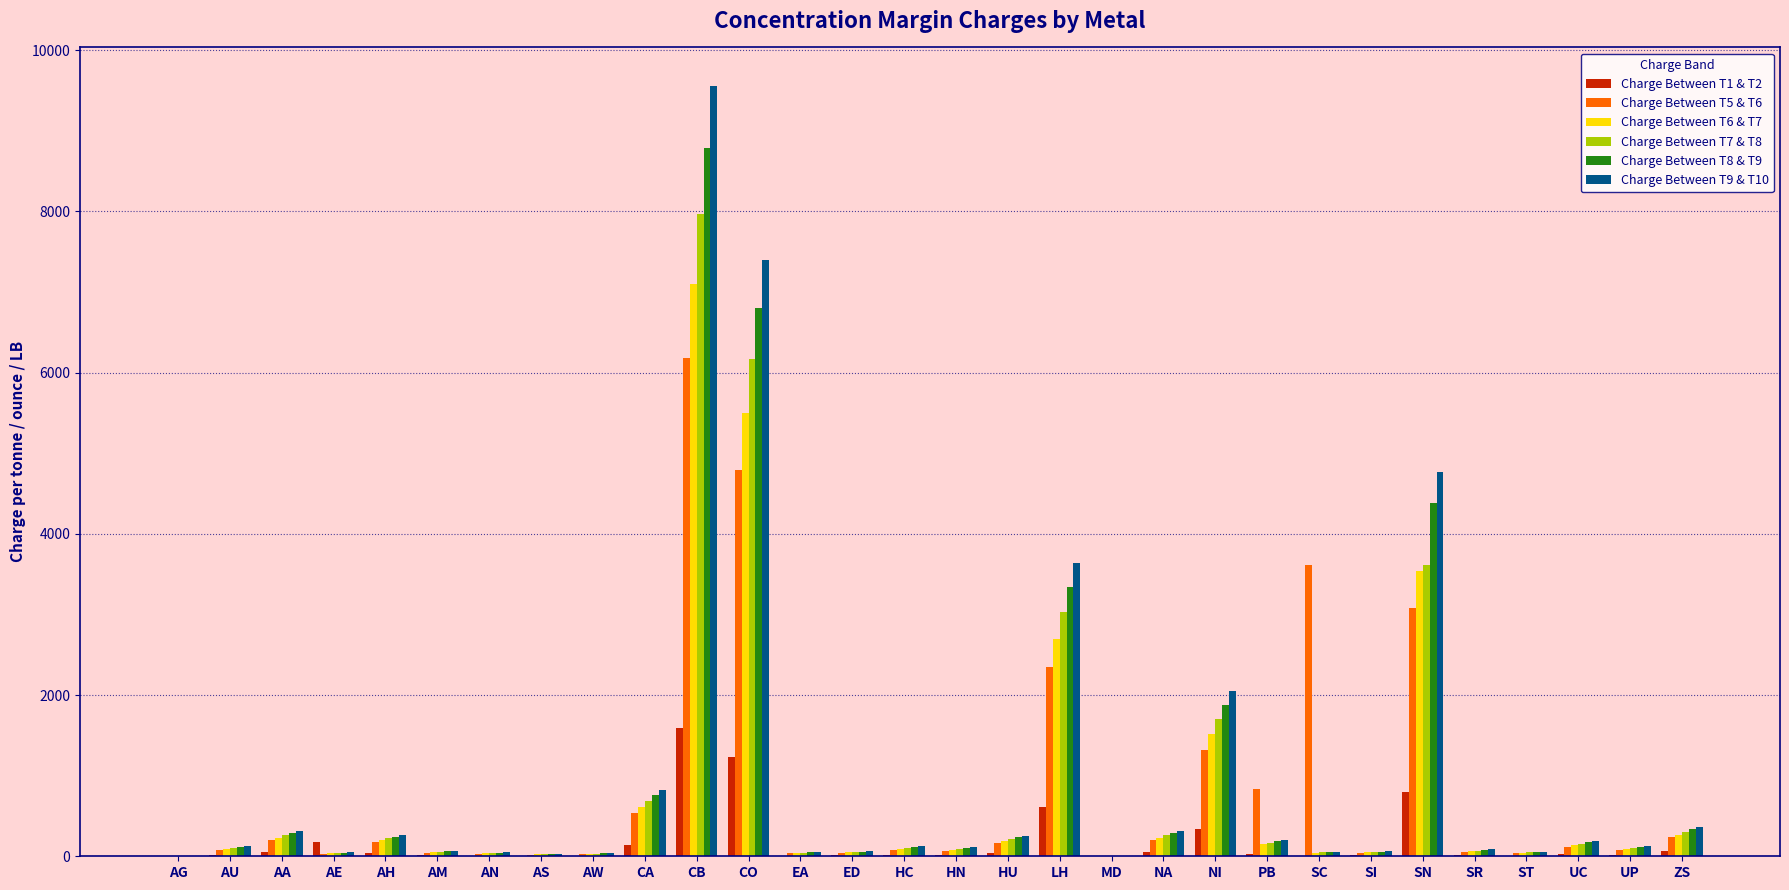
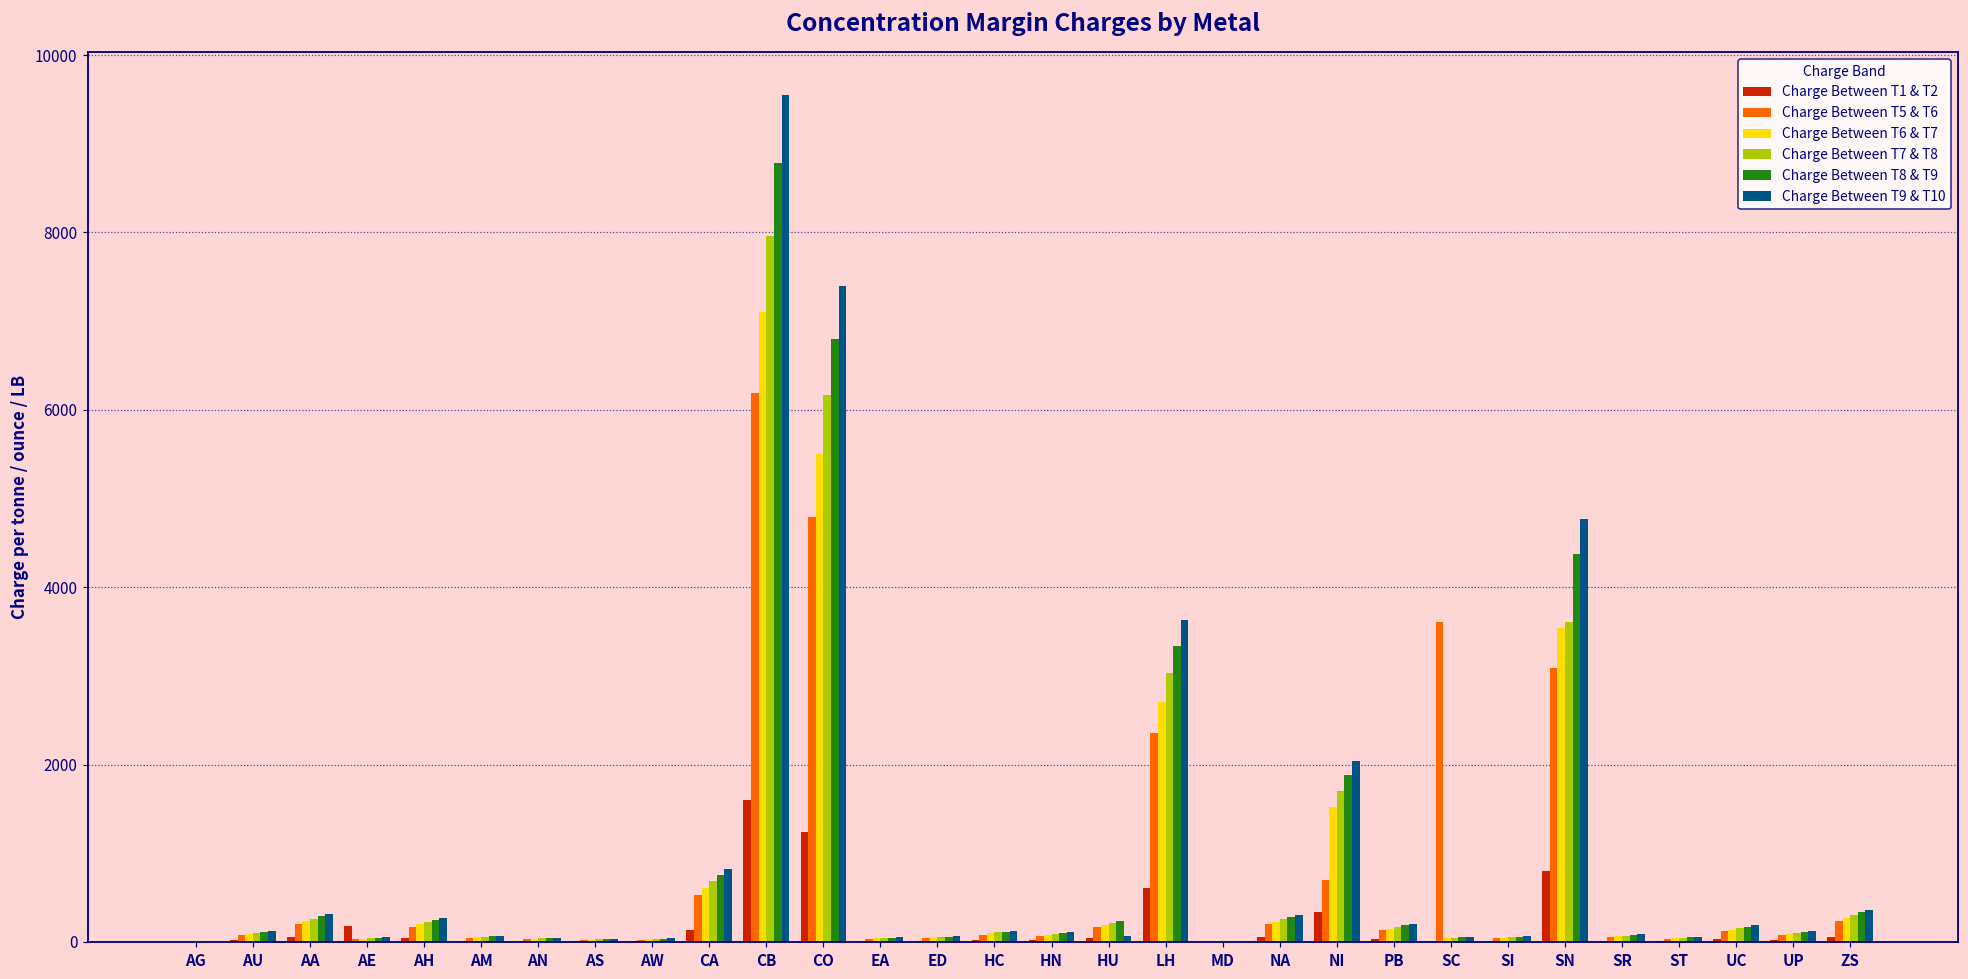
Charge Between T9 & T10, HU: 300 -> 100
Charge Between T5 & T6, NI: 1300 -> 700
Charge Between T5 & T6, PB: 800 -> 100
